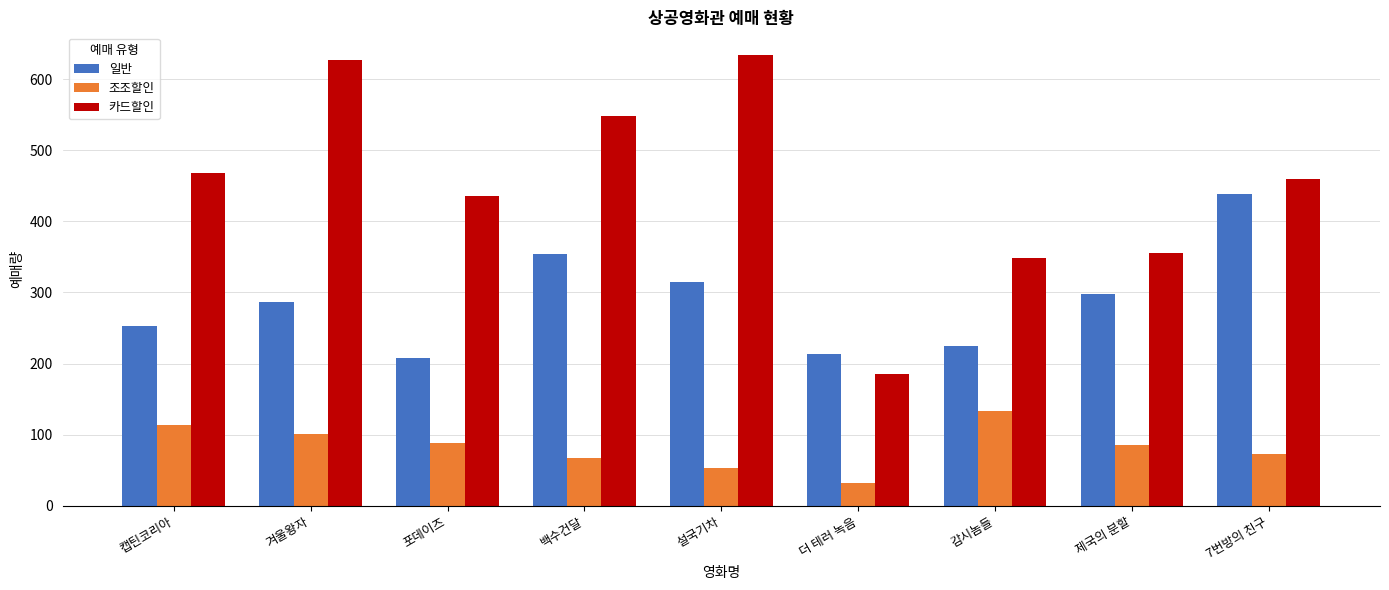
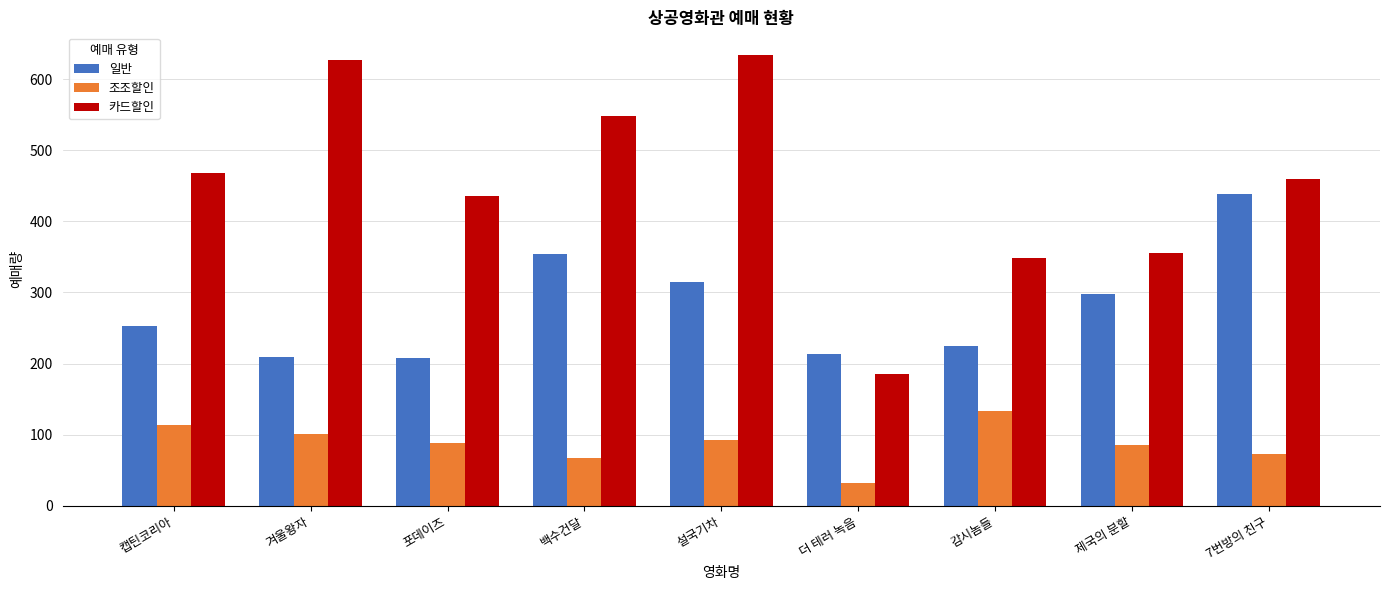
일반, 겨울왕자: 290 -> 210
조조할인, 설국기차: 50 -> 90
